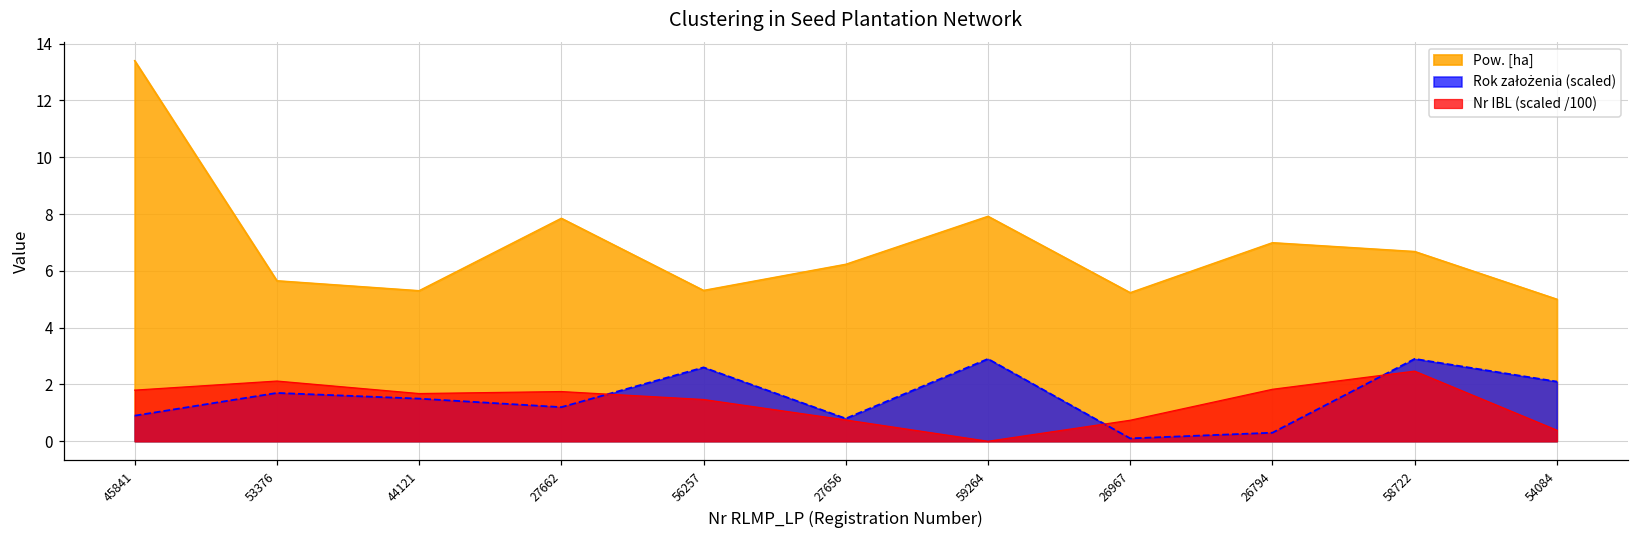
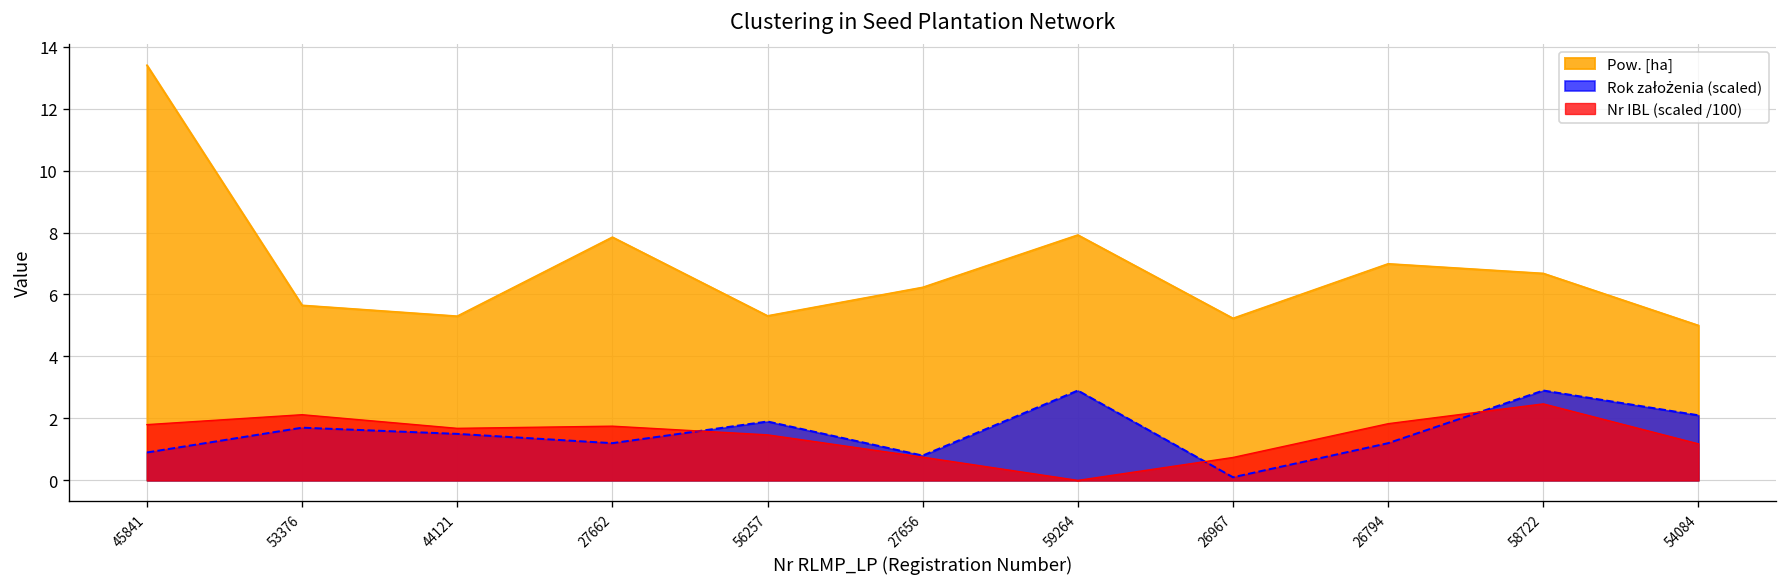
Rok założenia (scaled), 56257: 2.6 -> 1.9
Rok założenia (scaled), 26794: 0.3 -> 1.2
Nr IBL (scaled /100), 54084: 0.4 -> 1.2
